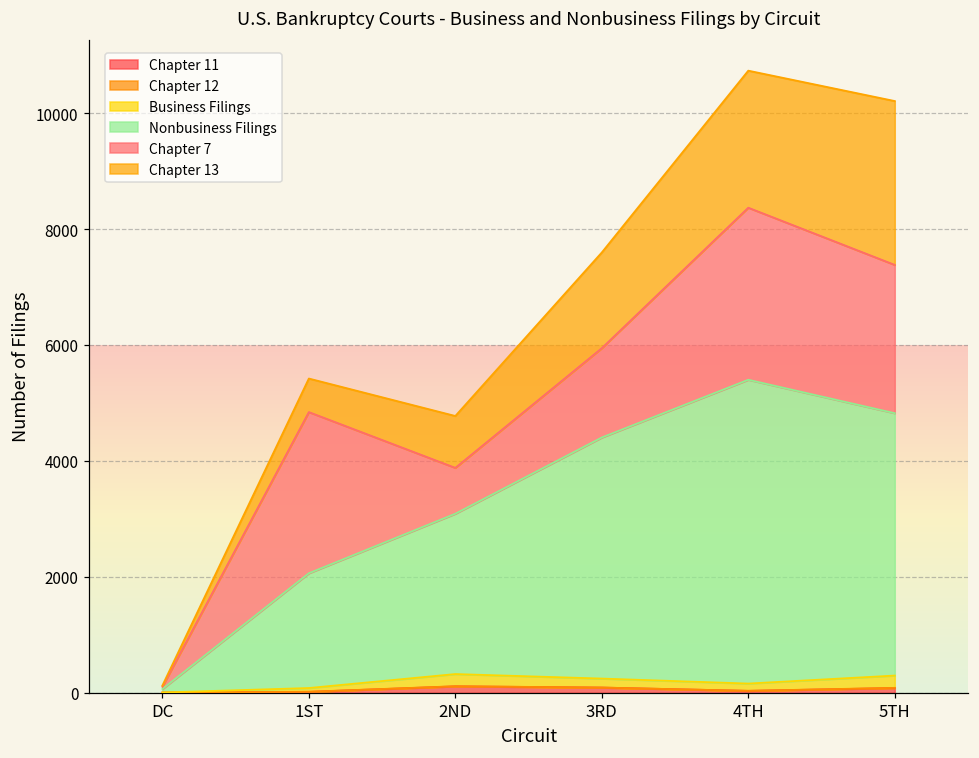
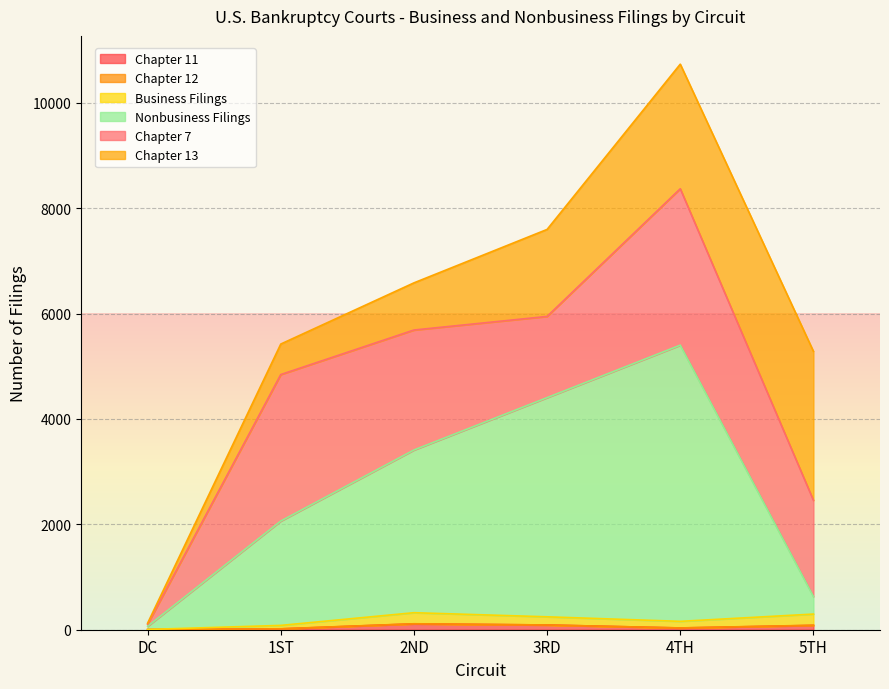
Nonbusiness Filings, 2ND: 2800 -> 3100
Chapter 7, 2ND: 800 -> 2300
Nonbusiness Filings, 5TH: 4500 -> 300
Chapter 7, 5TH: 2600 -> 1800
